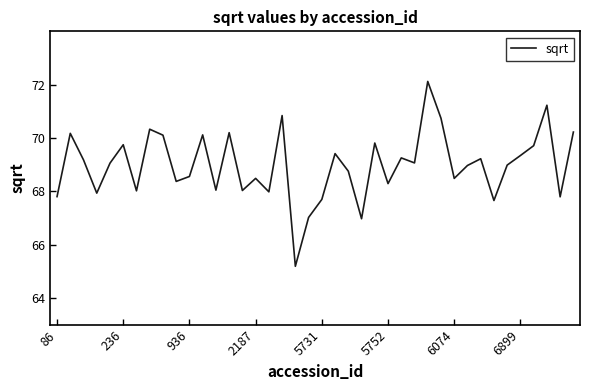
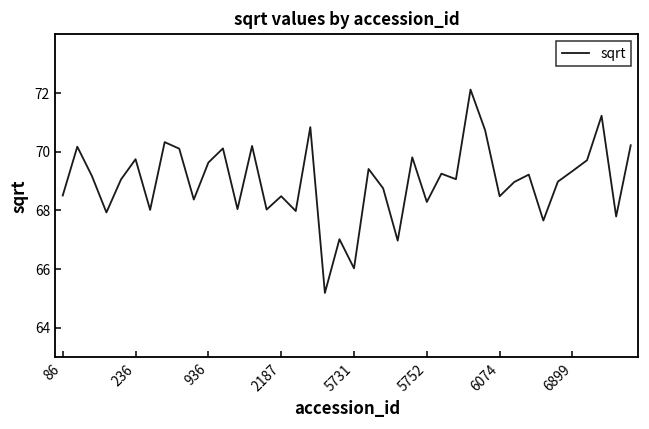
86: 67.8 -> 68.5
936: 68.6 -> 69.6
5731: 67.7 -> 66.0
